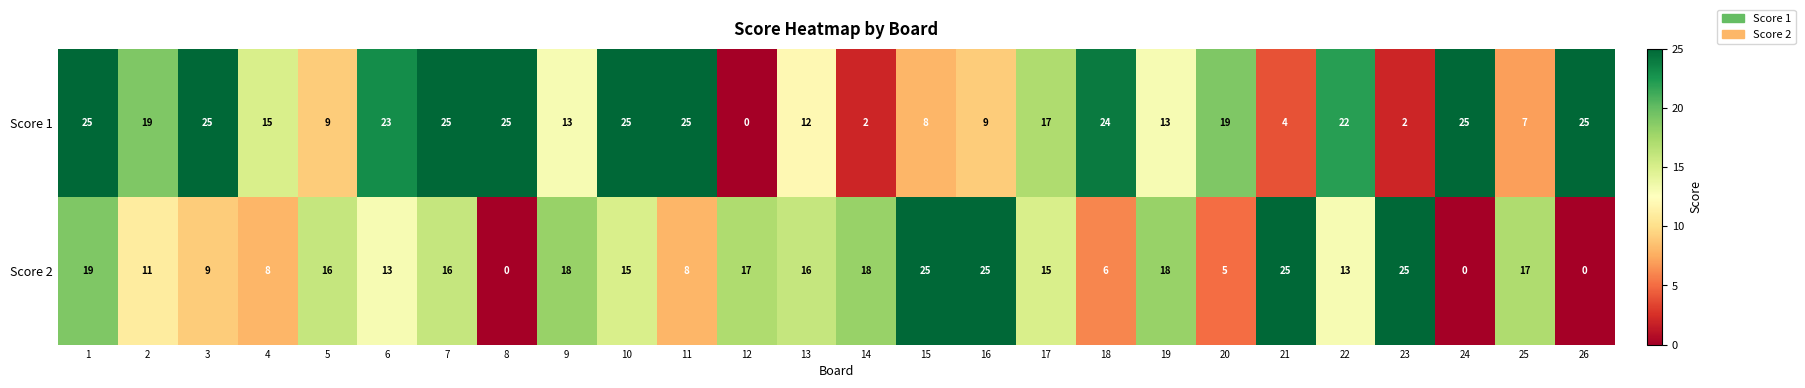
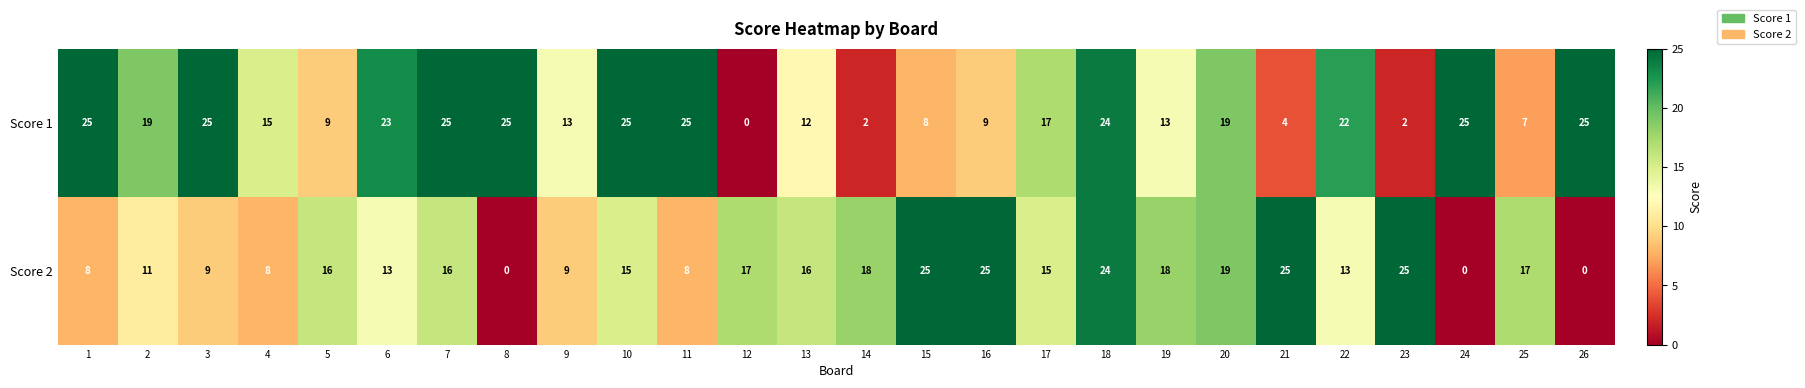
Score 2, 1: 19 -> 8
Score 2, 9: 18 -> 9
Score 2, 18: 6 -> 24
Score 2, 20: 5 -> 19
